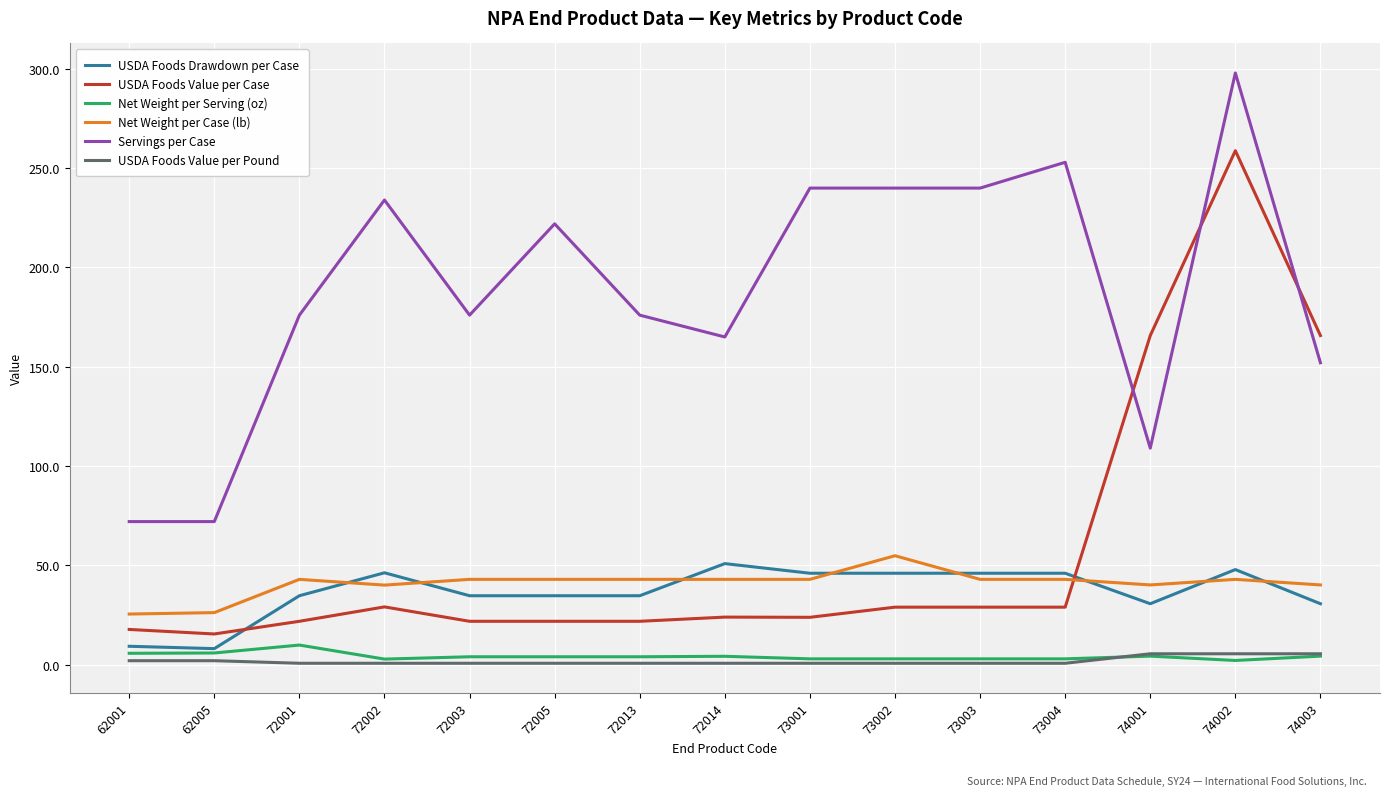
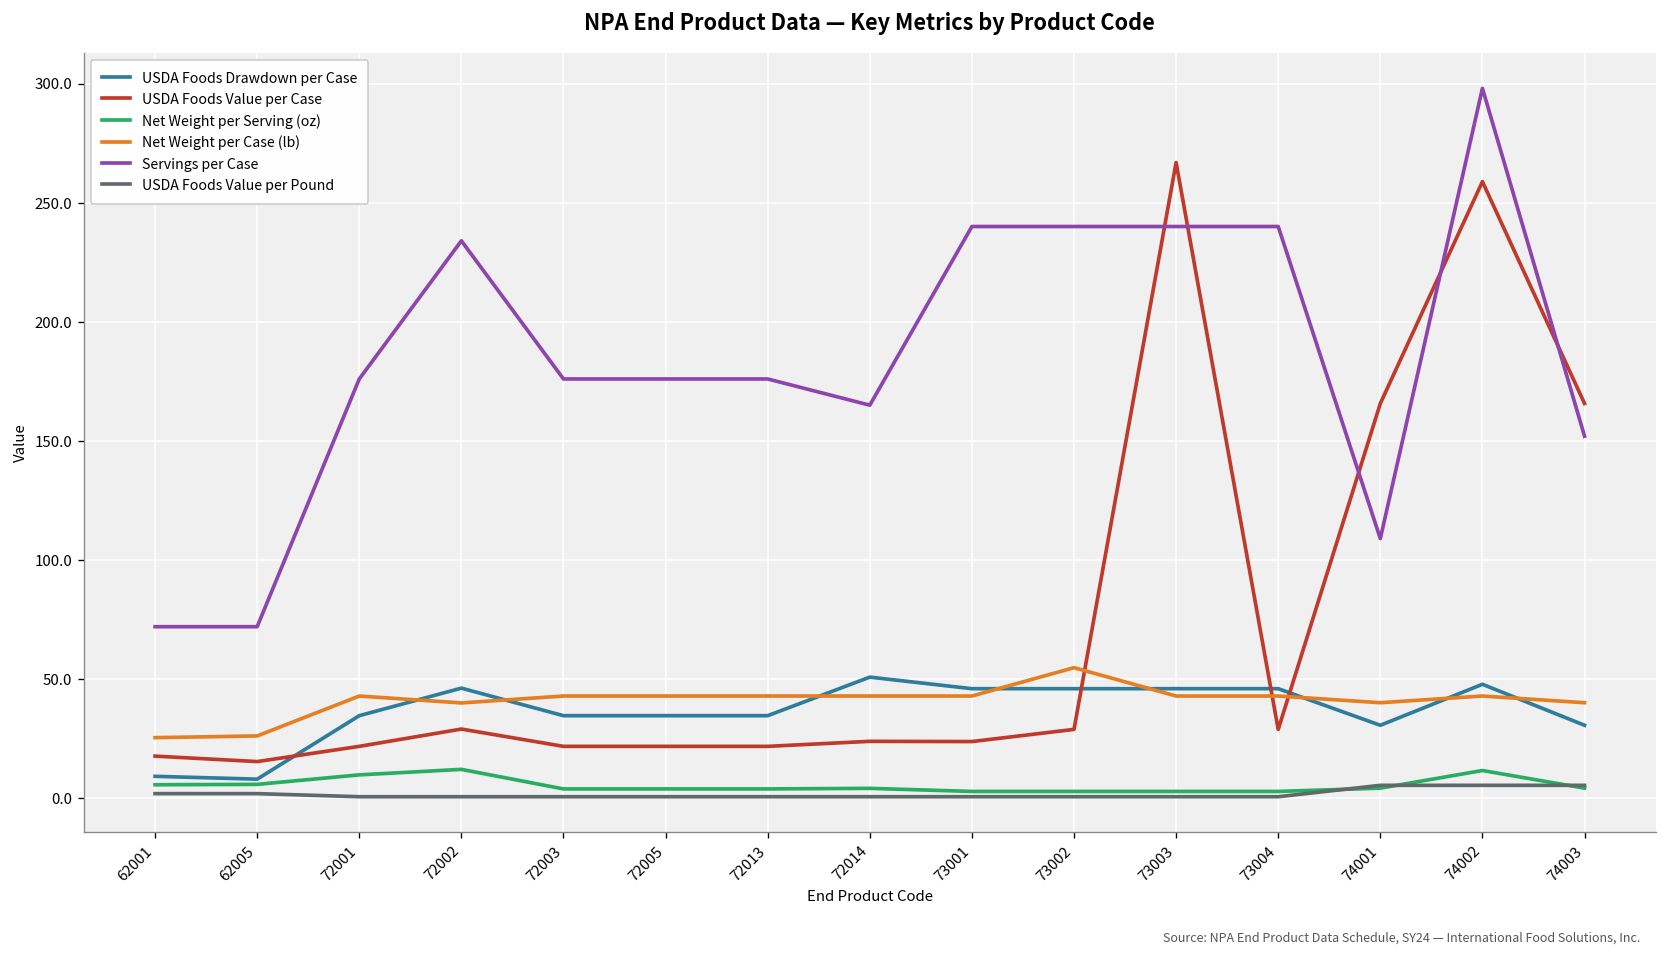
Net Weight per Serving (oz), 72002: 3 -> 12
Servings per Case, 72005: 222 -> 176
USDA Foods Value per Case, 73003: 29 -> 267
Servings per Case, 73004: 253 -> 240
Net Weight per Serving (oz), 74002: 2 -> 12
